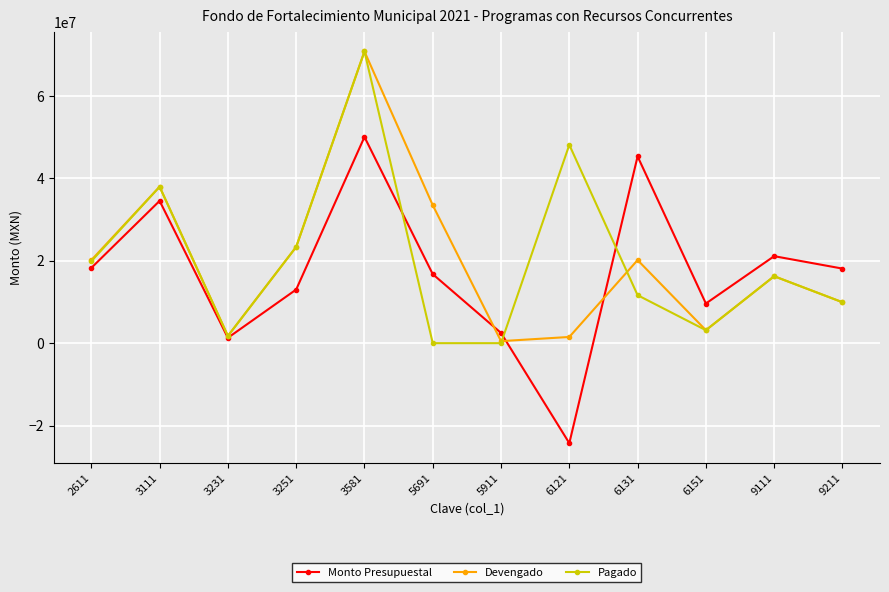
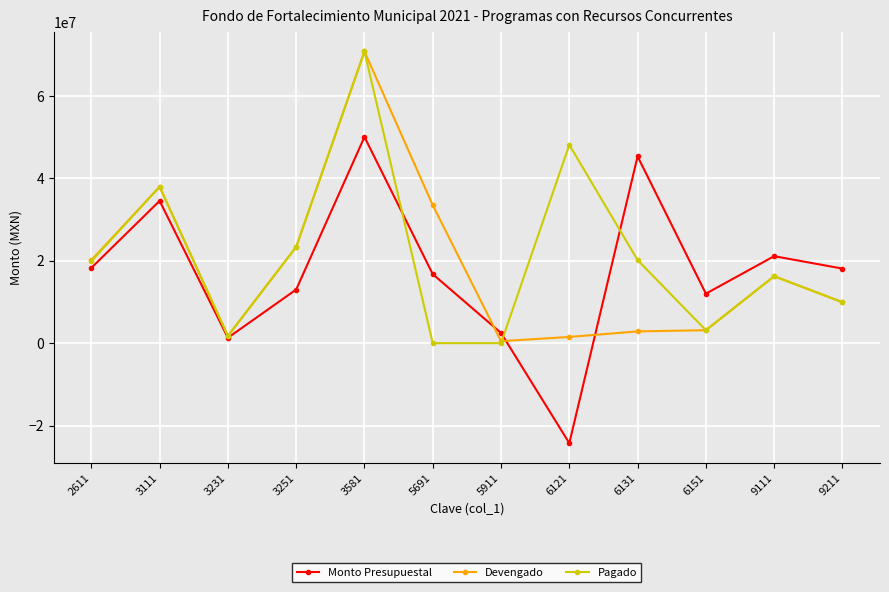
Devengado, 6131: 20000000 -> 3000000
Pagado, 6131: 12000000 -> 20000000
Monto Presupuestal, 6151: 10000000 -> 12000000
